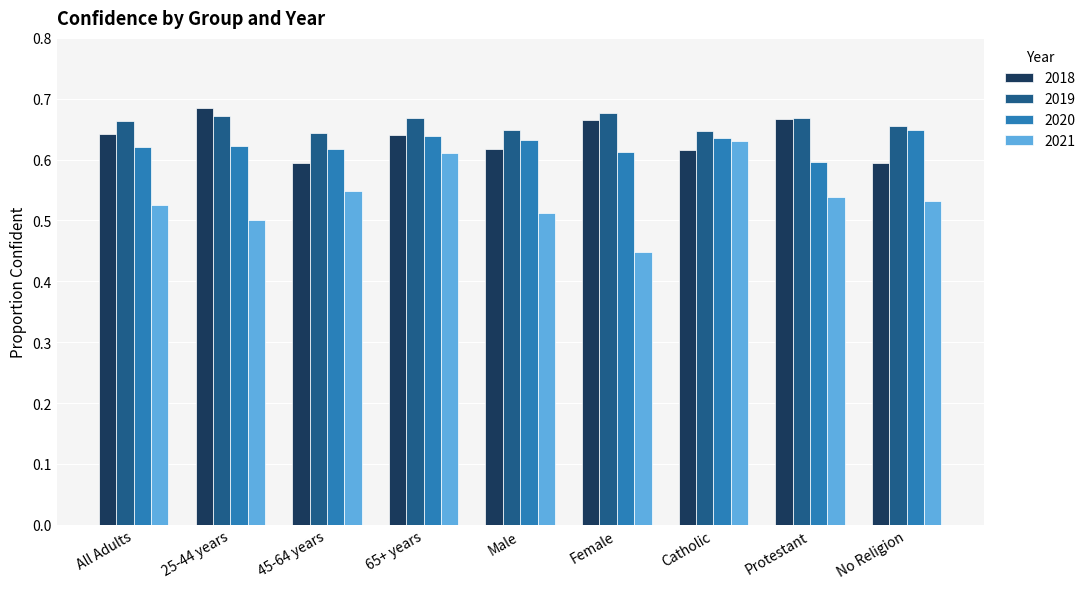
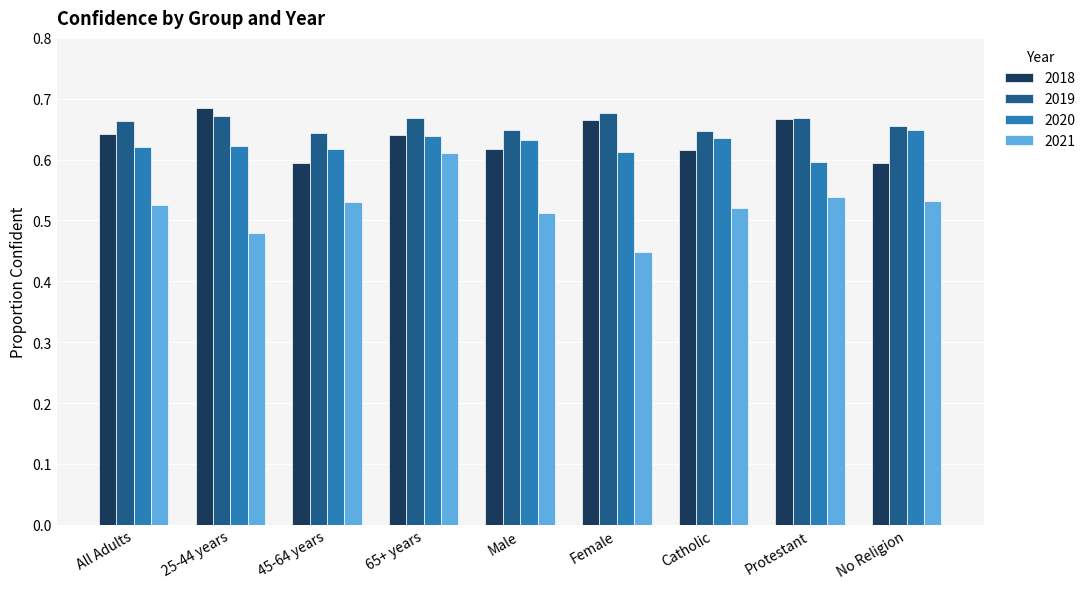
2021, 25-44 years: 0.50 -> 0.48
2021, 45-64 years: 0.55 -> 0.53
2021, Catholic: 0.63 -> 0.52
